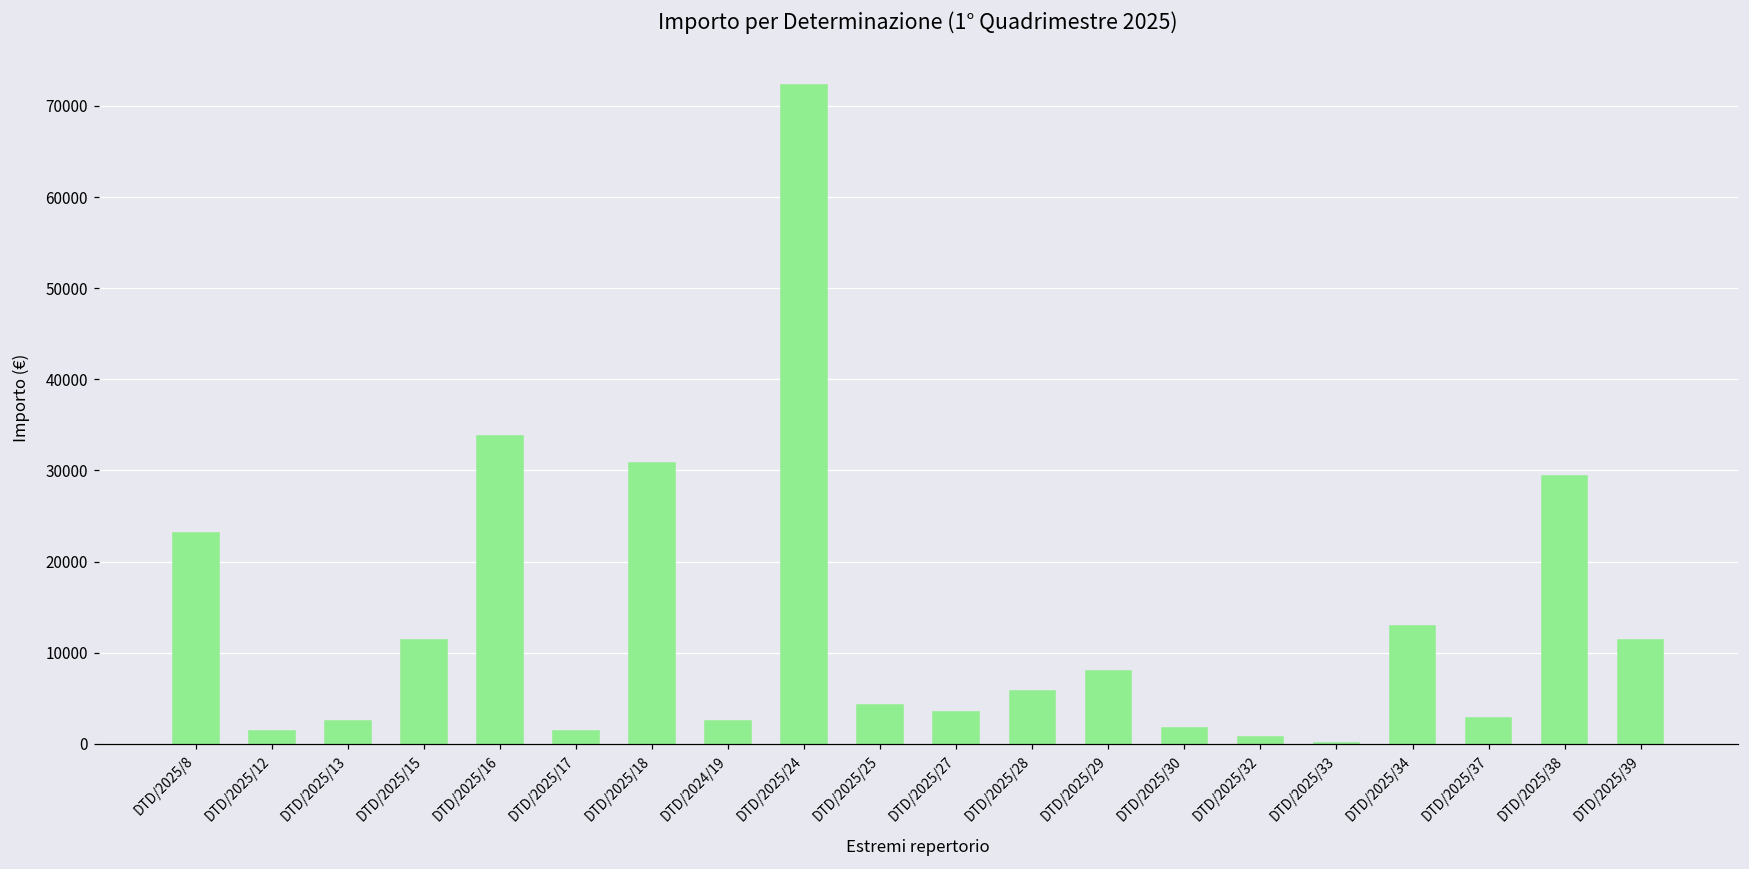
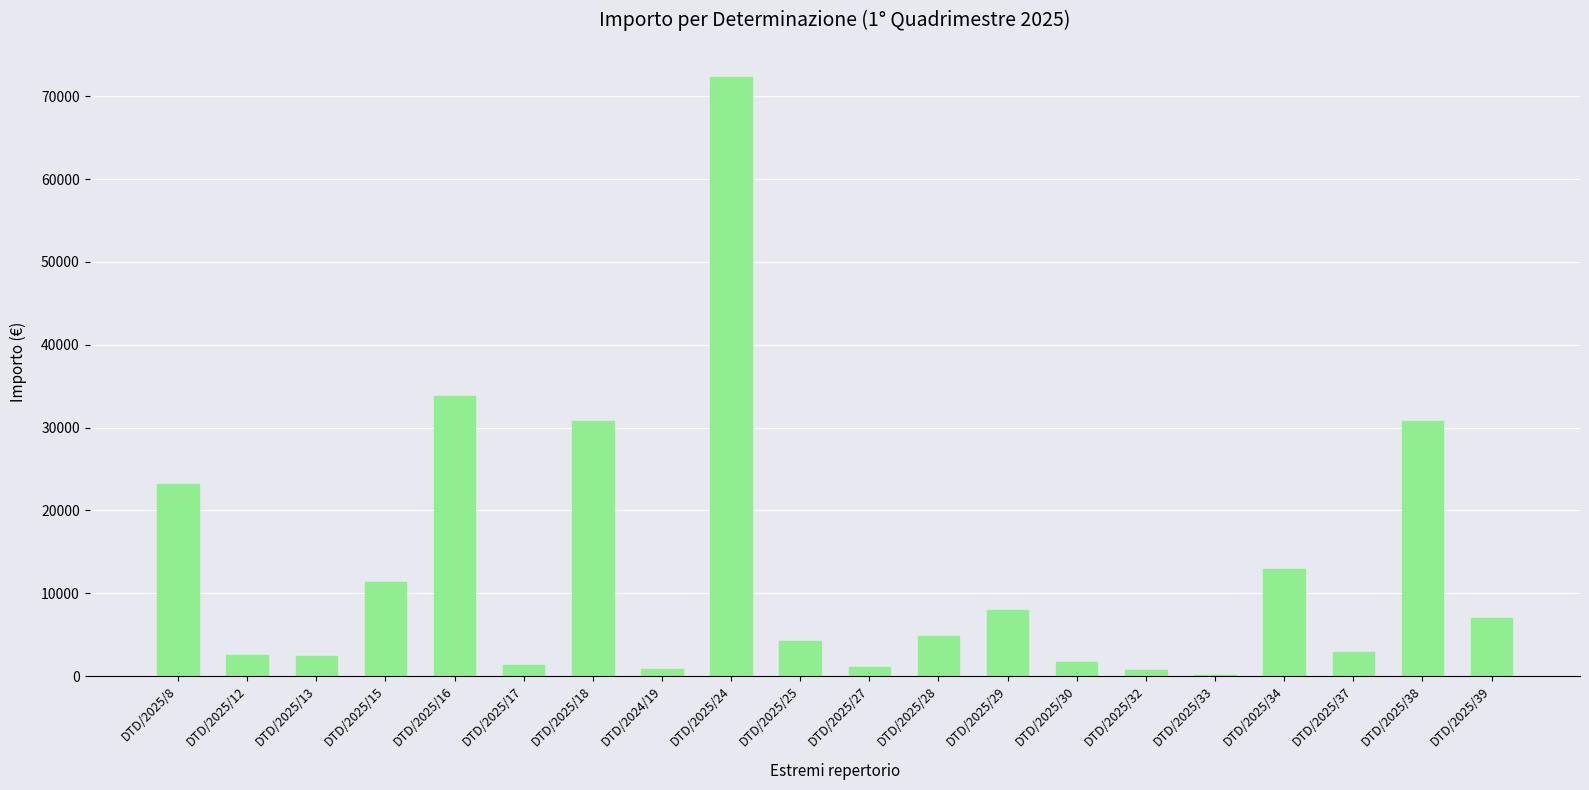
DTD/2025/12: 1000 -> 2000
DTD/2024/19: 3000 -> 1000
DTD/2025/27: 3000 -> 1000
DTD/2025/28: 6000 -> 5000
DTD/2025/38: 29000 -> 31000
DTD/2025/39: 11000 -> 7000
